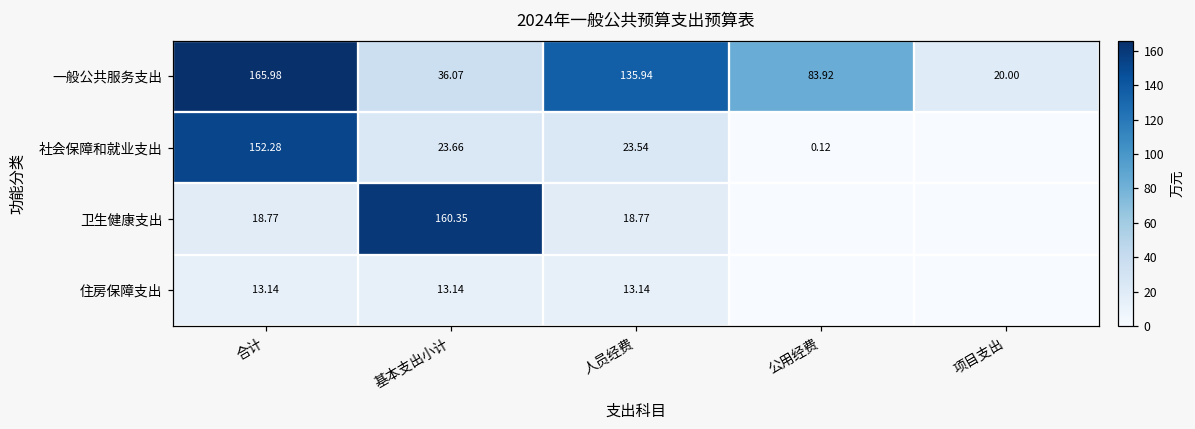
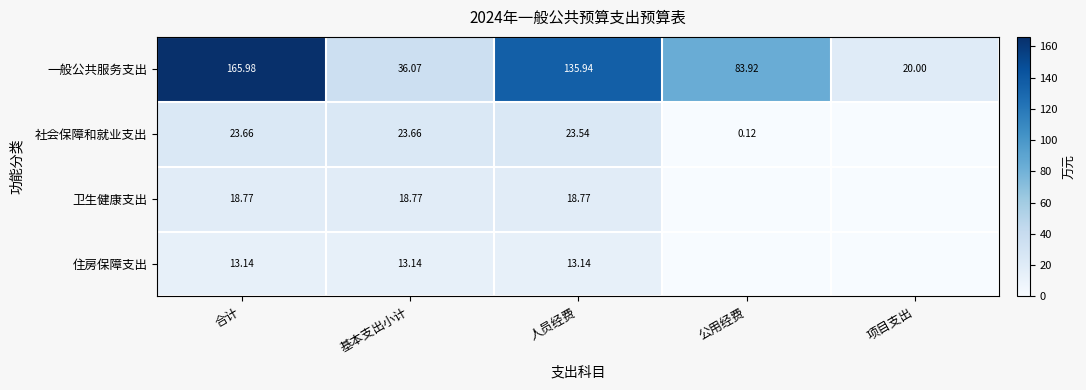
社会保障和就业支出, 合计: 152.28 -> 23.66
卫生健康支出, 基本支出小计: 160.35 -> 18.77
